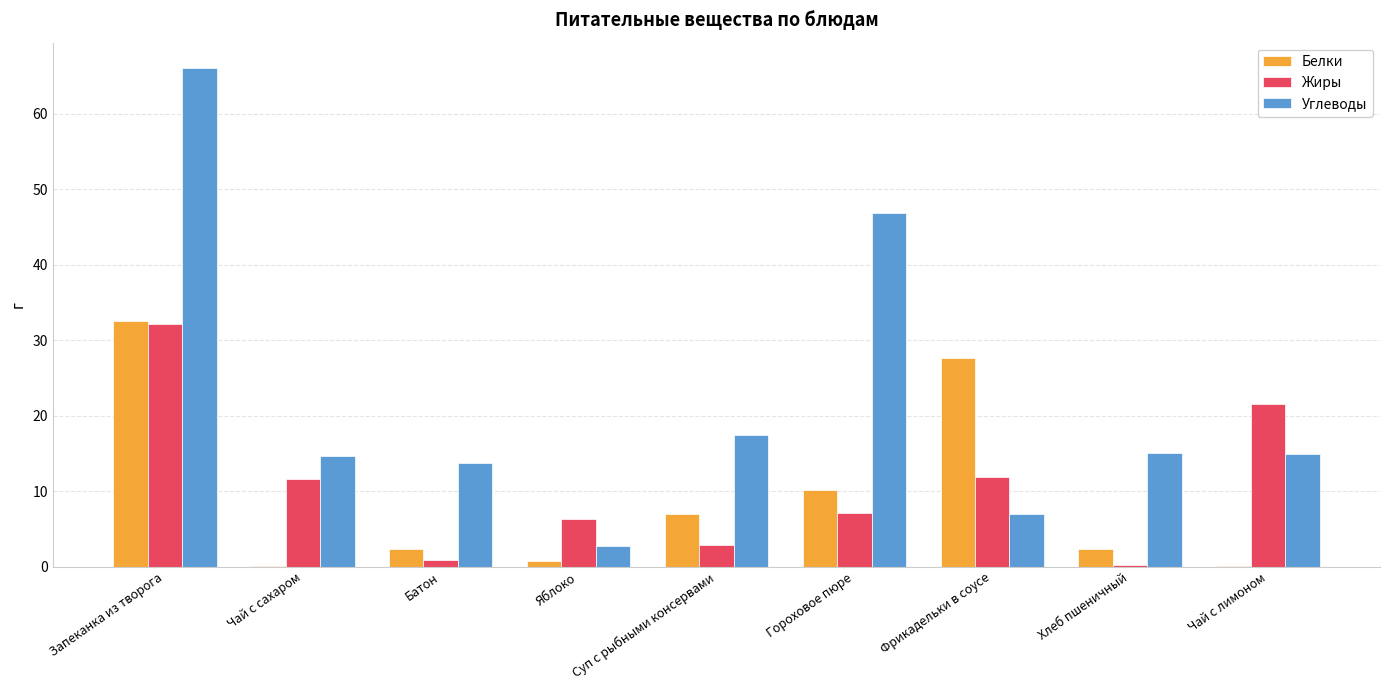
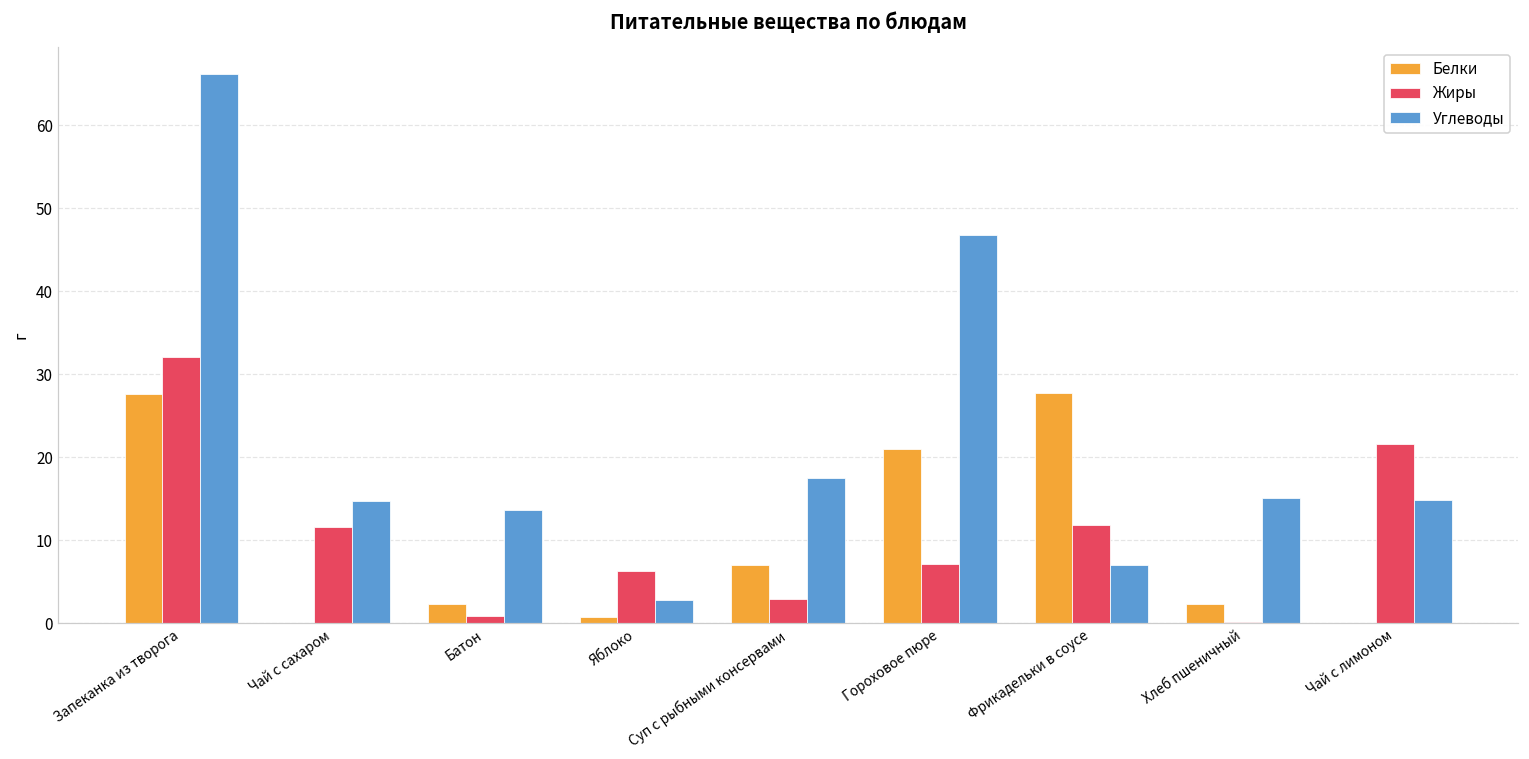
Белки, Запеканка из творога: 33 -> 28
Белки, Гороховое пюре: 10 -> 21
